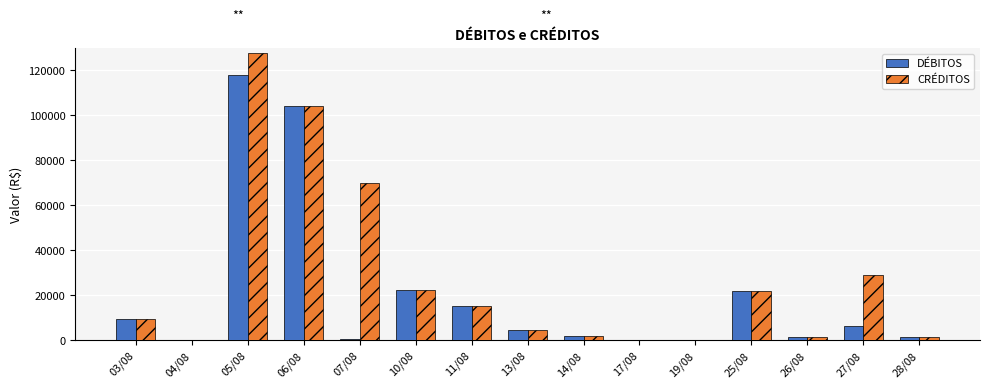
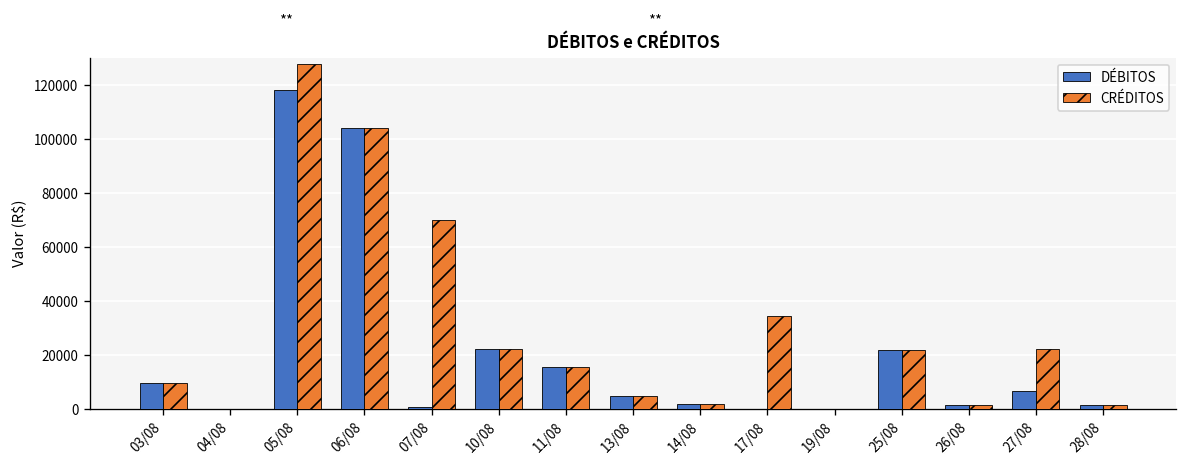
CRÉDITOS, 17/08: 0 -> 34000
CRÉDITOS, 27/08: 29000 -> 22000
